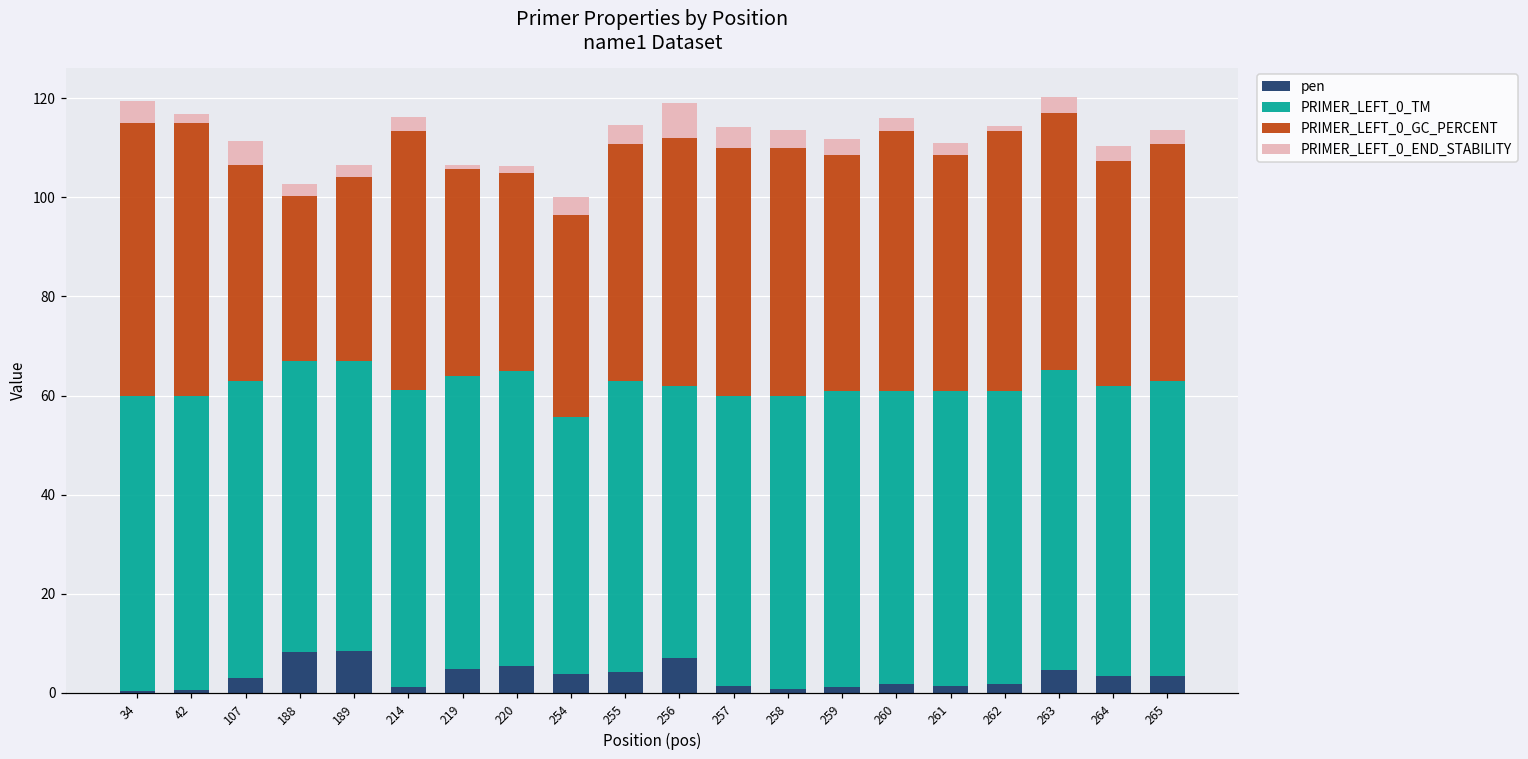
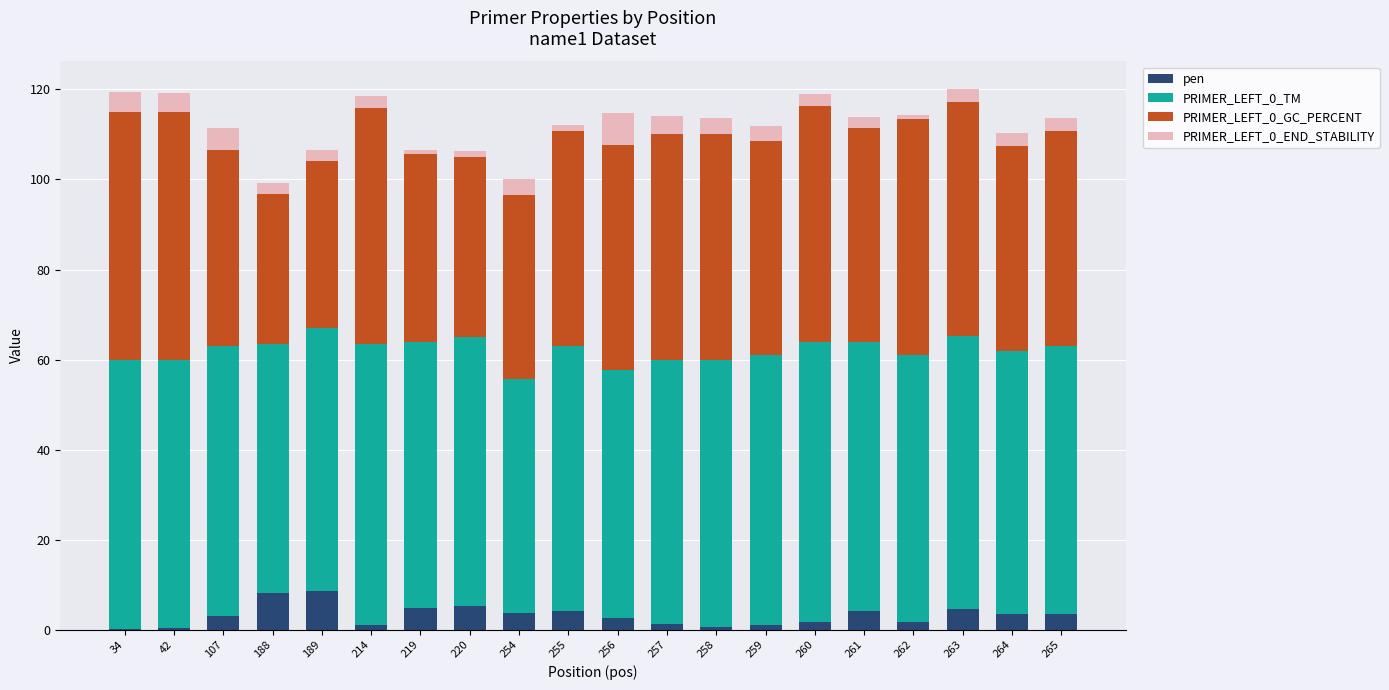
PRIMER_LEFT_0_END_STABILITY, 42: 2 -> 4
PRIMER_LEFT_0_TM, 188: 59 -> 55
PRIMER_LEFT_0_TM, 214: 60 -> 62
PRIMER_LEFT_0_END_STABILITY, 255: 4 -> 1
pen, 256: 7 -> 3
PRIMER_LEFT_0_TM, 260: 59 -> 62
pen, 261: 1 -> 4
